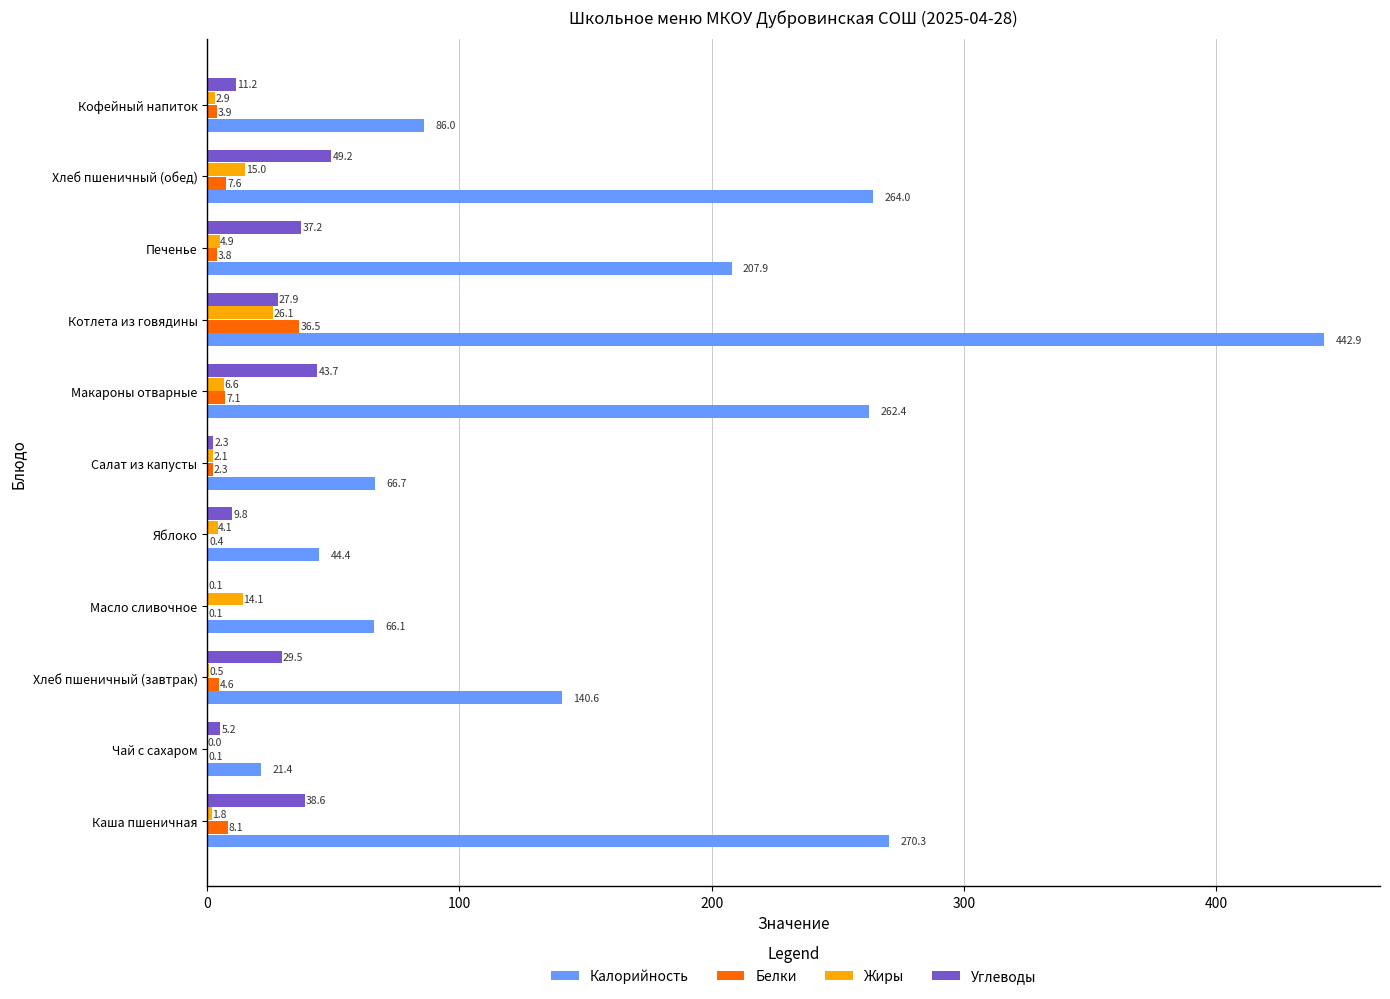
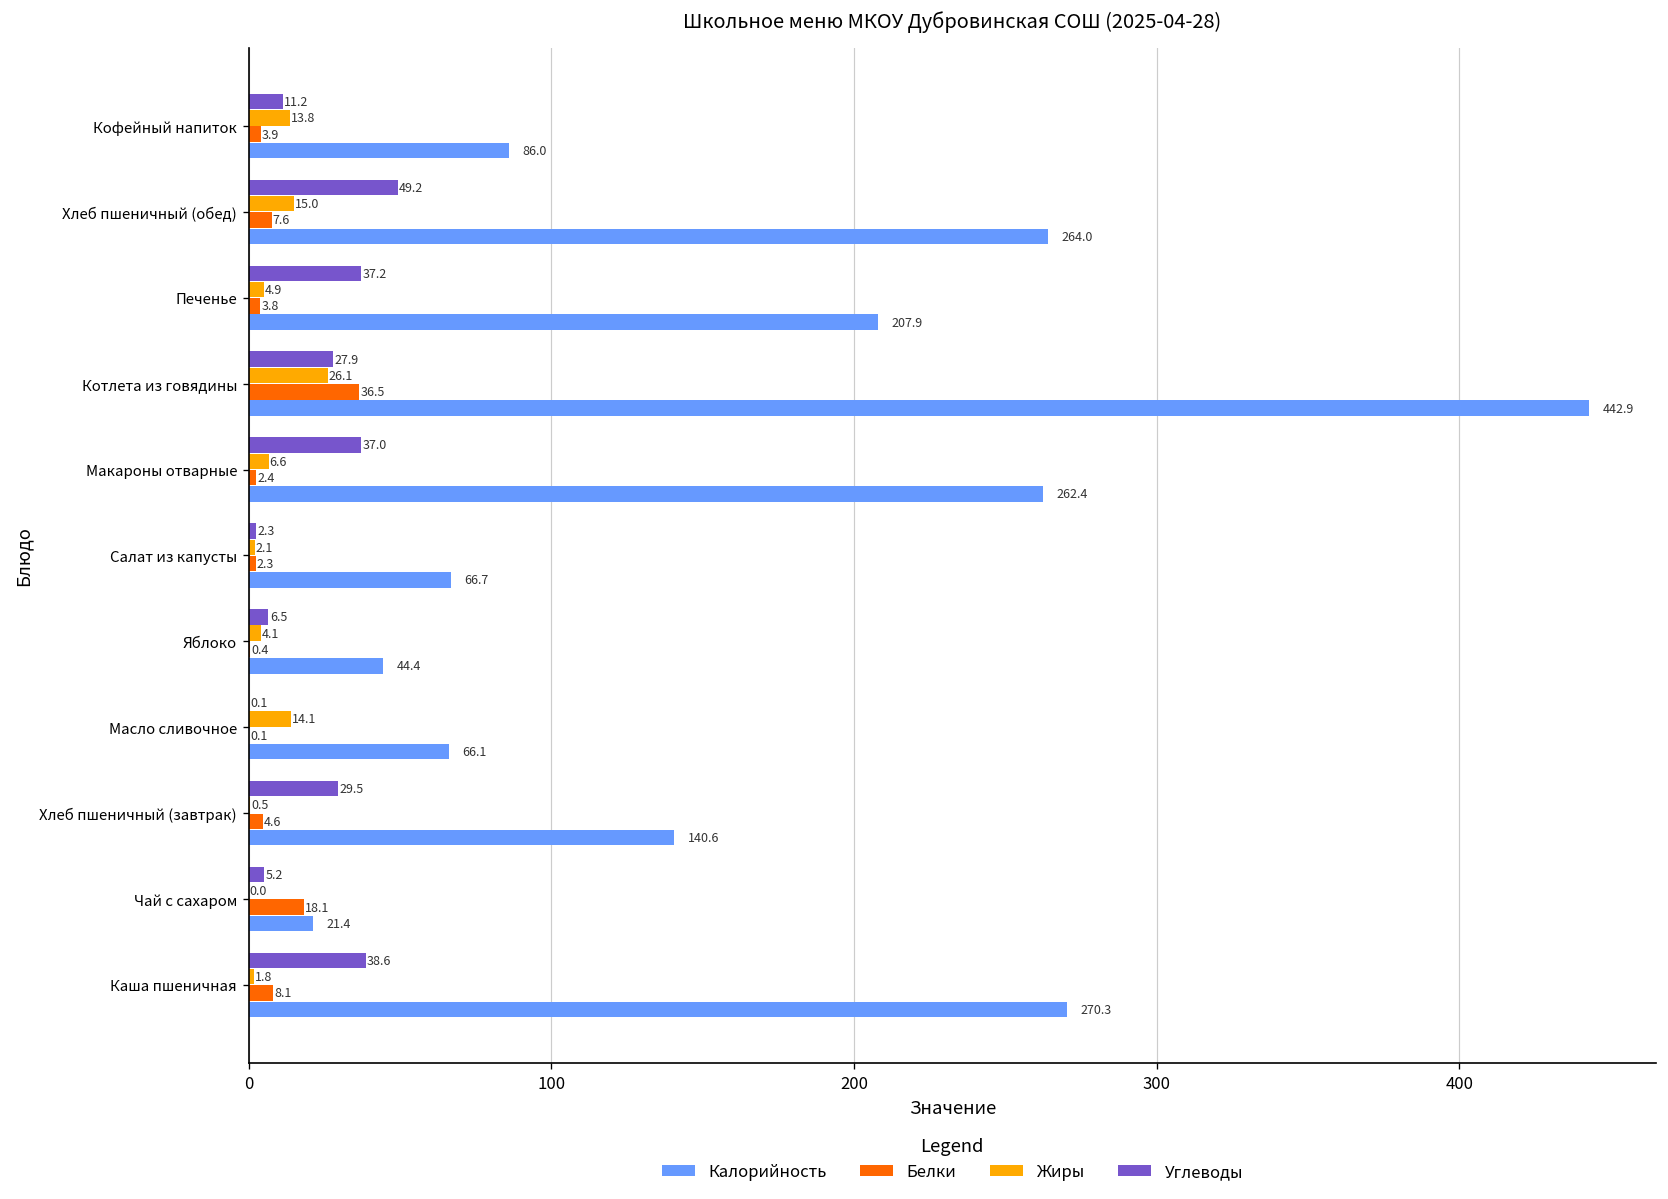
Жиры, Кофейный напиток: 2.9 -> 13.8
Углеводы, Макароны отварные: 43.7 -> 37.0
Белки, Макароны отварные: 7.1 -> 2.4
Углеводы, Яблоко: 9.8 -> 6.5
Белки, Чай с сахаром: 0.1 -> 18.1
